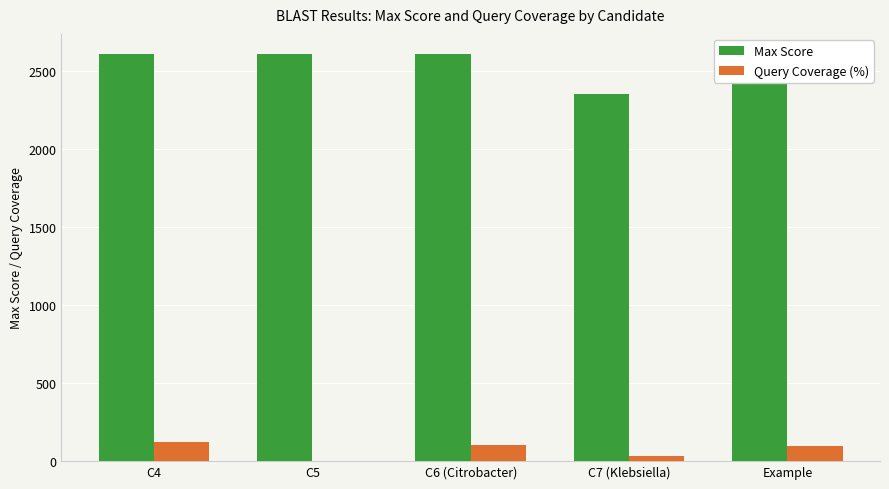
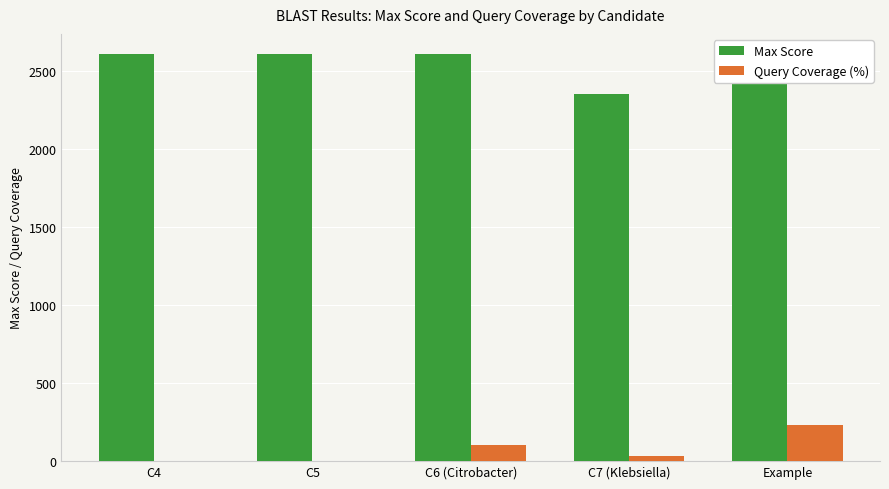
Query Coverage (%), C4: 130 -> 0
Query Coverage (%), Example: 100 -> 230
